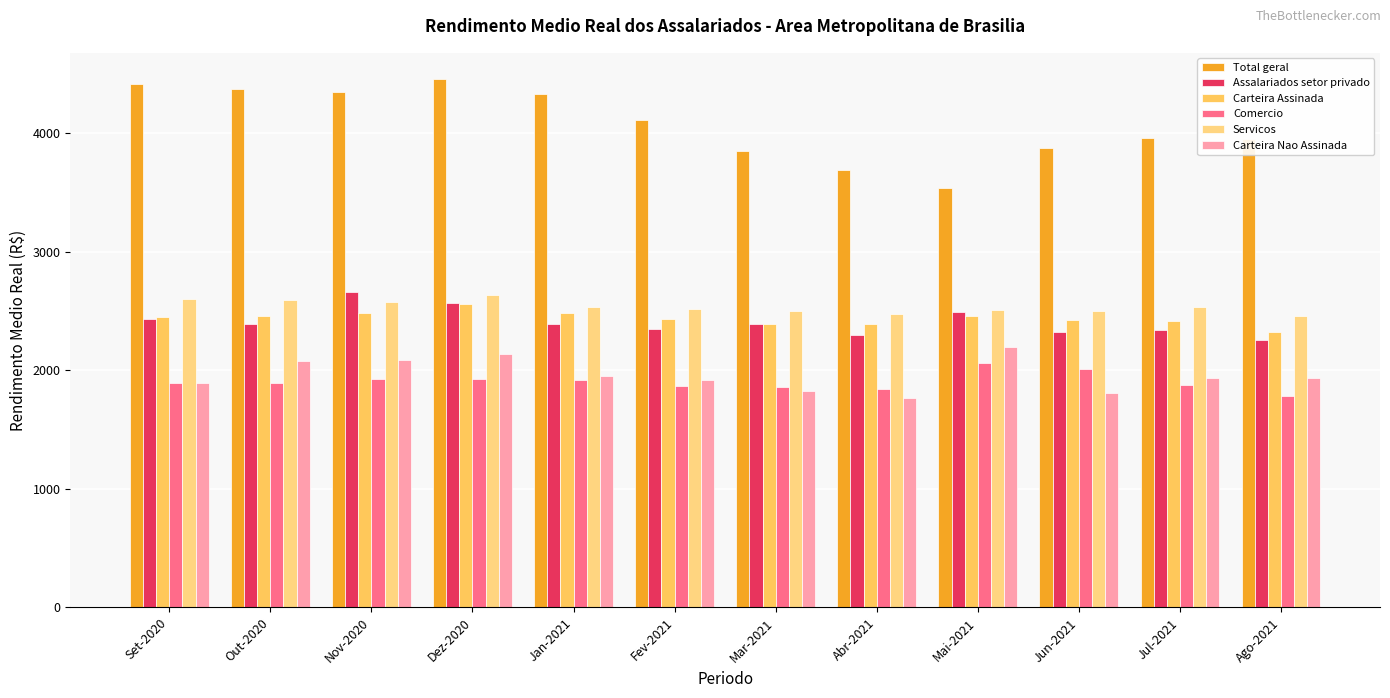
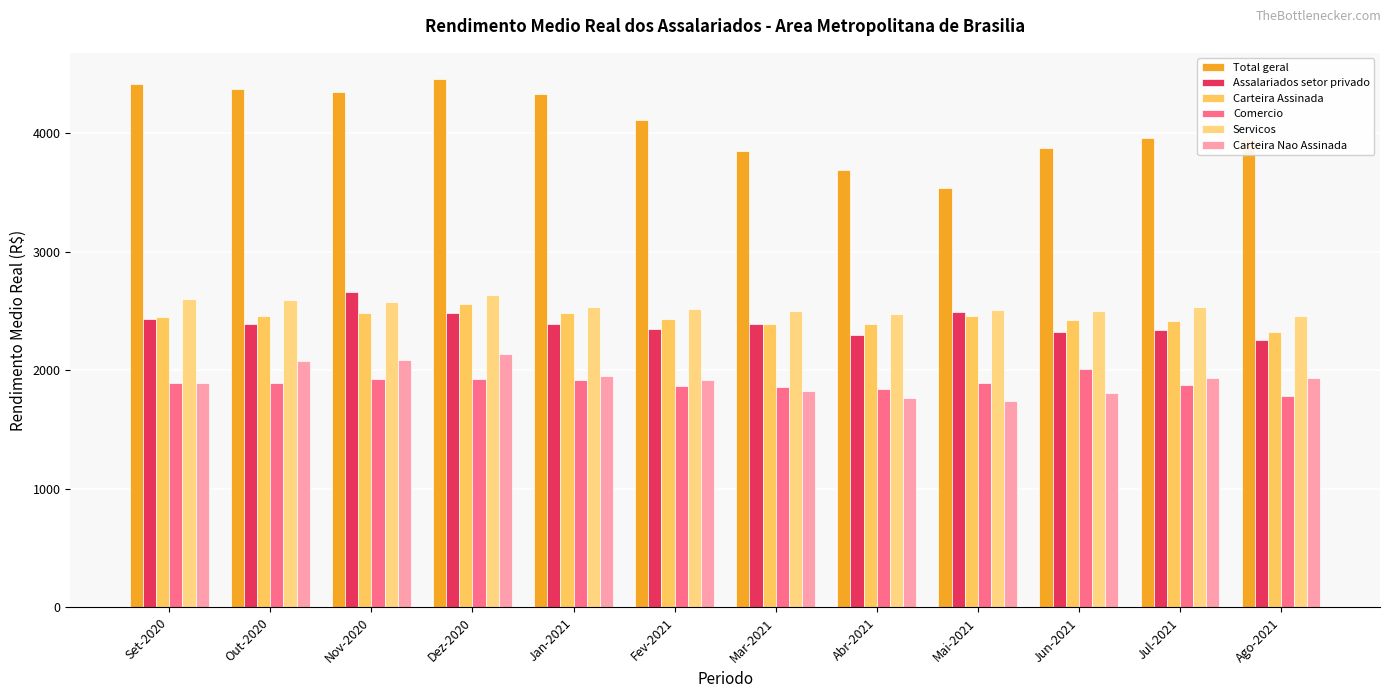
Assalariados setor privado, Dez-2020: 2570 -> 2490
Comercio, Mai-2021: 2060 -> 1890
Carteira Nao Assinada, Mai-2021: 2200 -> 1740
